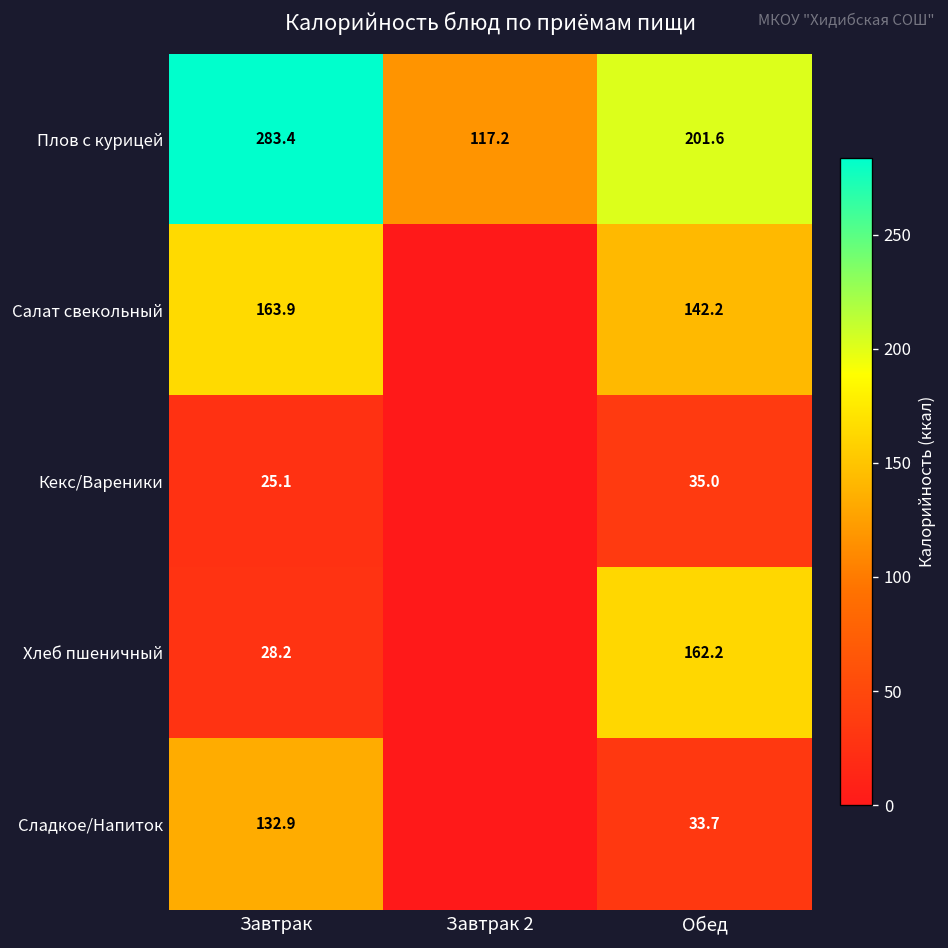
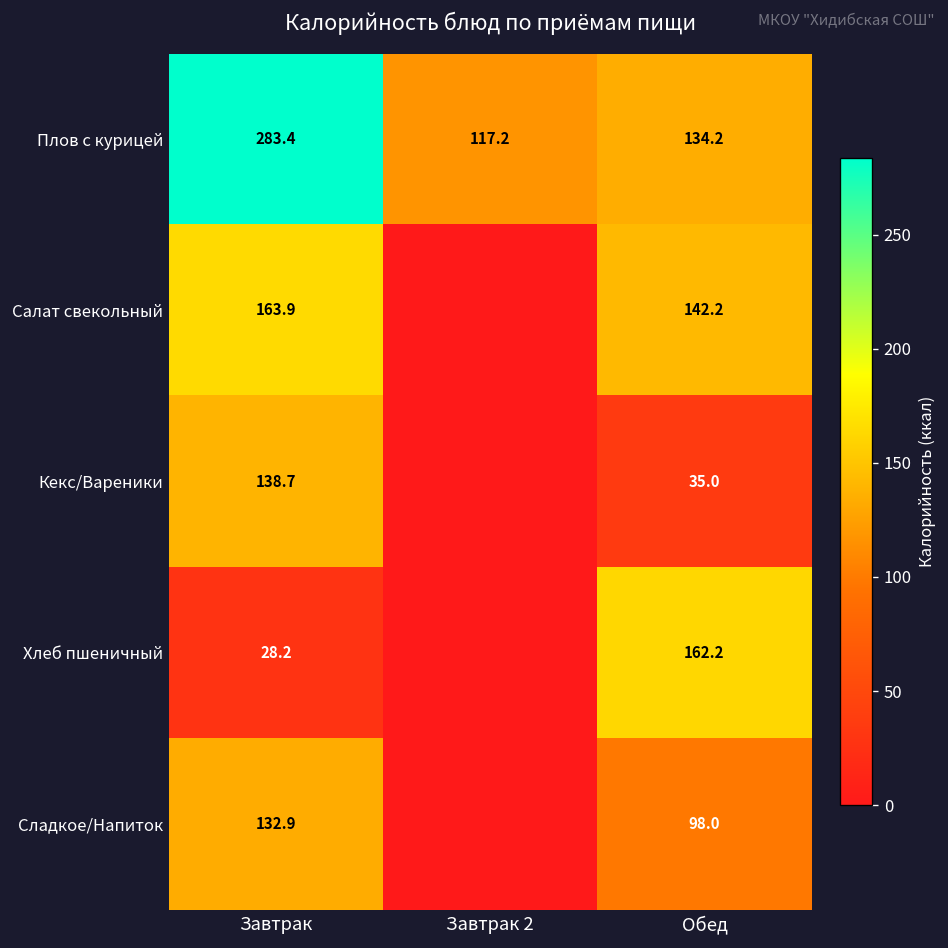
Плов с курицей, Обед: 201.6 -> 134.2
Кекс/Вареники, Завтрак: 25.1 -> 138.7
Сладкое/Напиток, Обед: 33.7 -> 98.0
